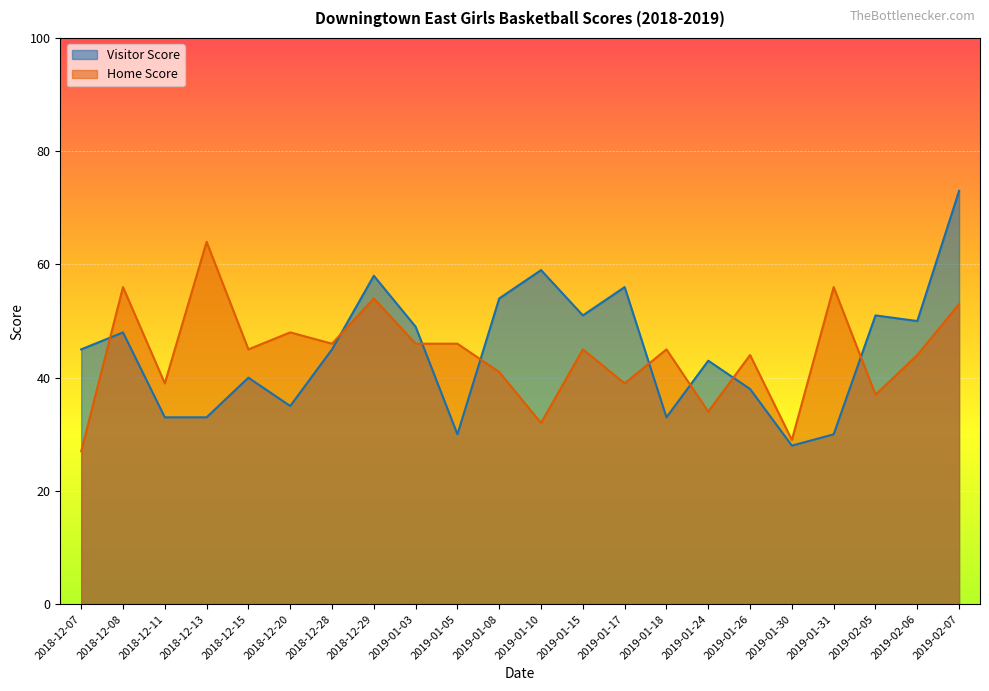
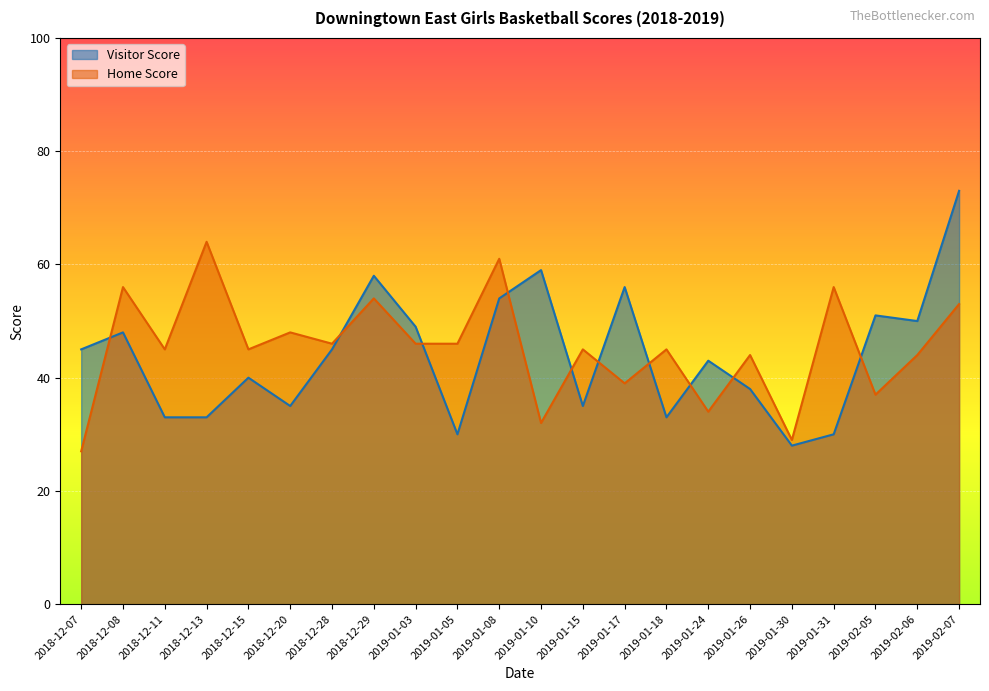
Home Score, 2018-12-11: 39 -> 45
Home Score, 2019-01-08: 41 -> 61
Visitor Score, 2019-01-15: 51 -> 35
